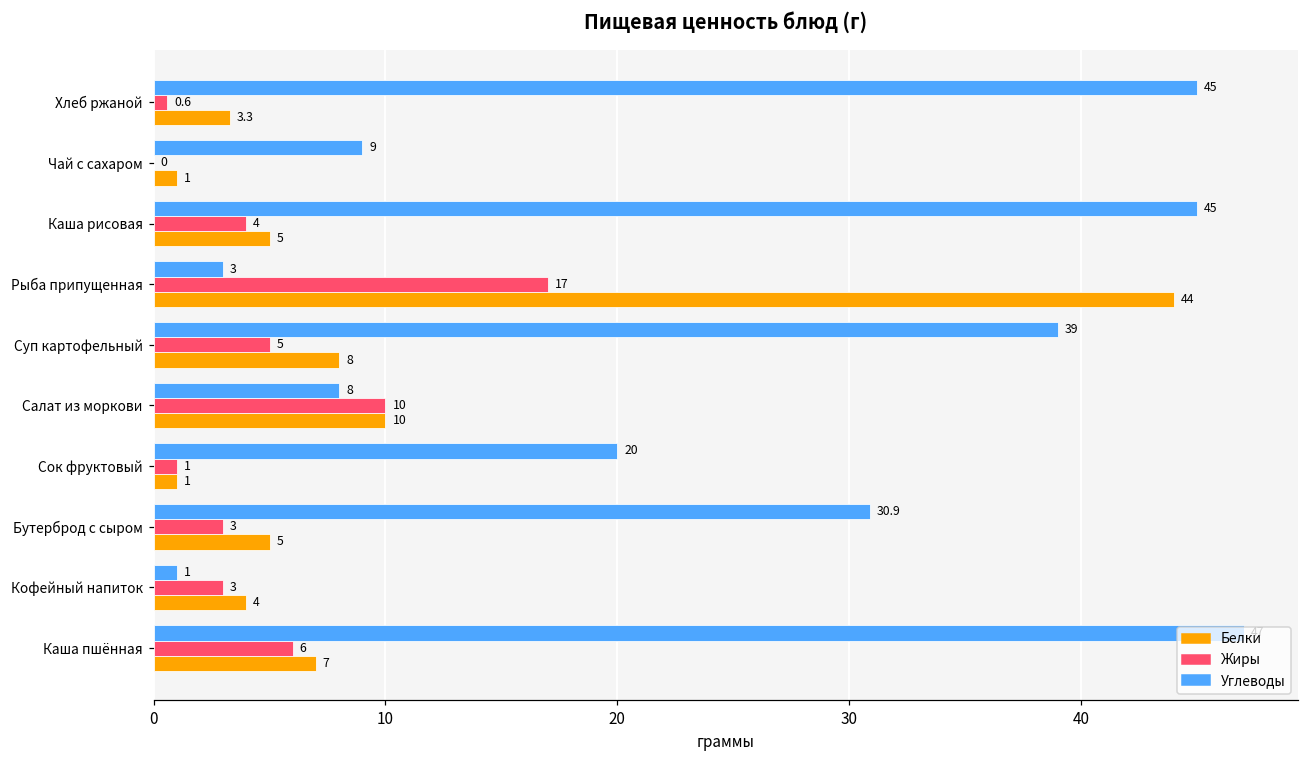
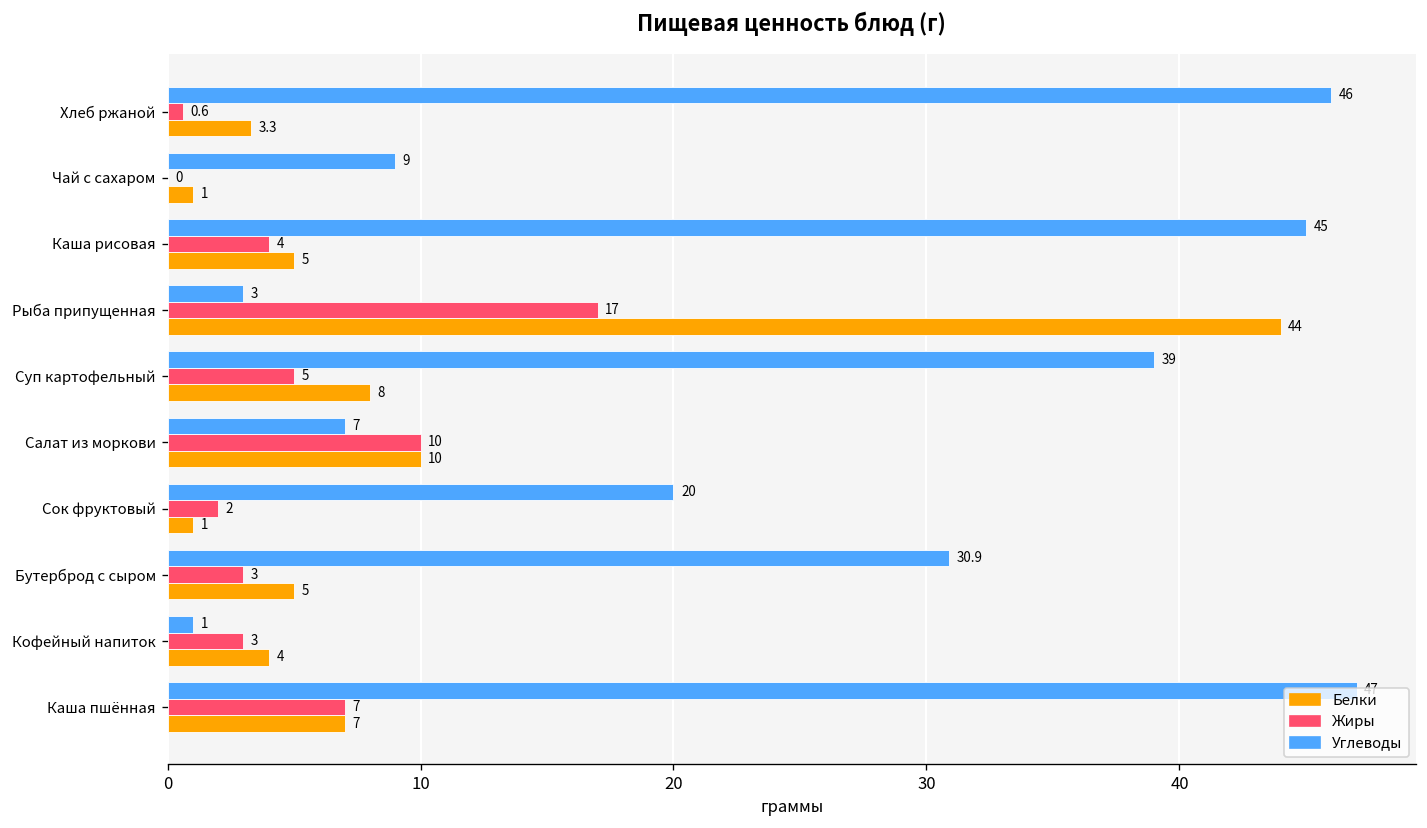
Углеводы, Хлеб ржаной: 45 -> 46
Углеводы, Салат из моркови: 8 -> 7
Жиры, Сок фруктовый: 1 -> 2
Жиры, Каша пшённая: 6 -> 7
